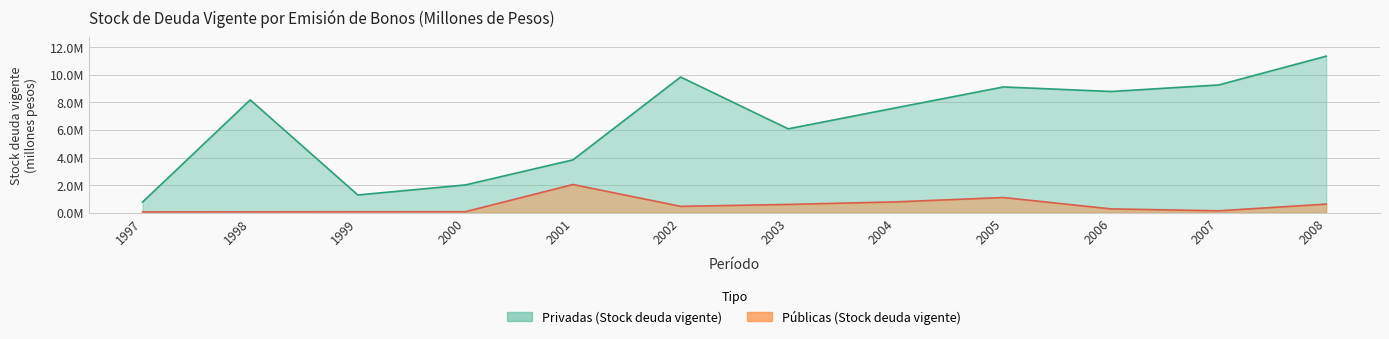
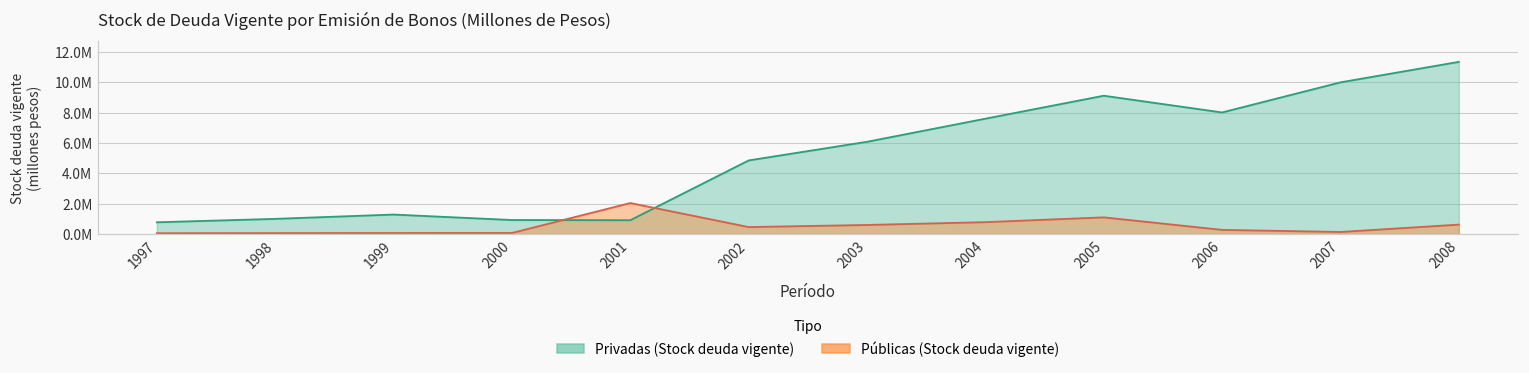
Privadas (Stock deuda vigente), 1998: 8200000 -> 1000000
Privadas (Stock deuda vigente), 2000: 2000000 -> 900000
Privadas (Stock deuda vigente), 2001: 3800000 -> 900000
Privadas (Stock deuda vigente), 2002: 9800000 -> 4900000
Privadas (Stock deuda vigente), 2006: 8800000 -> 8000000
Privadas (Stock deuda vigente), 2007: 9300000 -> 10000000
